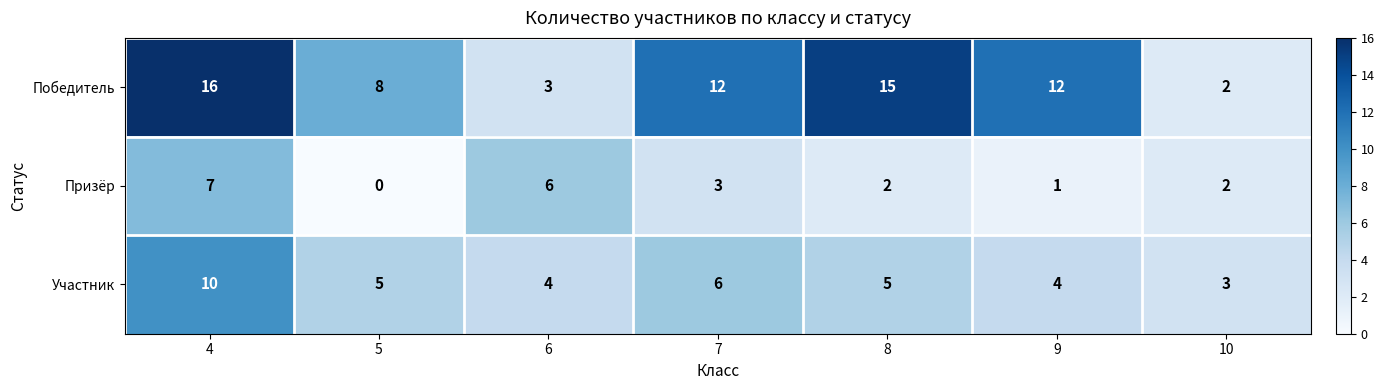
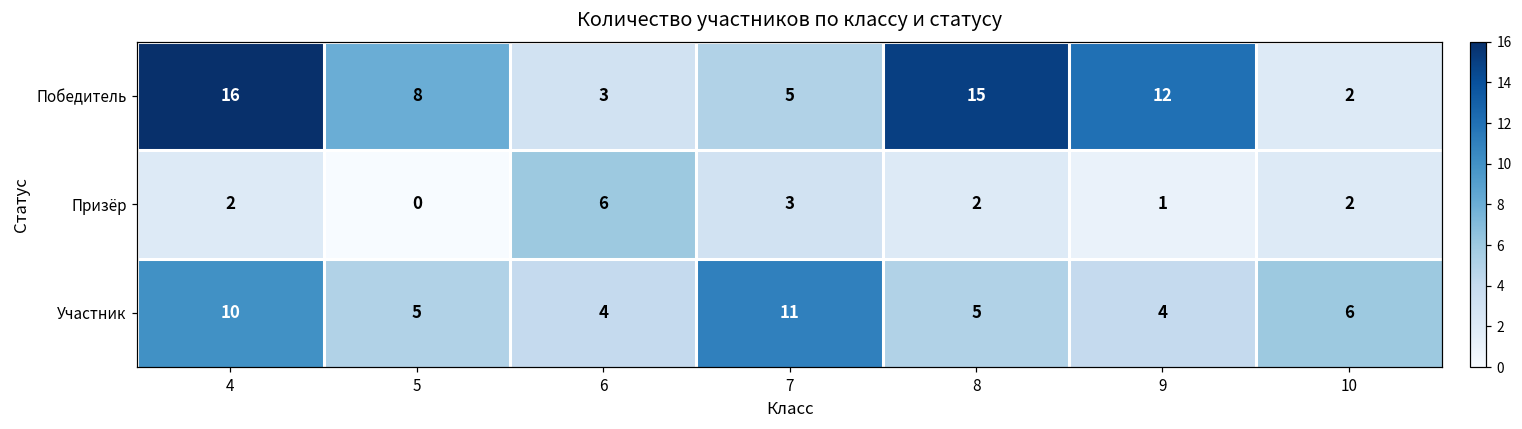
Победитель, 7: 12 -> 5
Призёр, 4: 7 -> 2
Участник, 7: 6 -> 11
Участник, 10: 3 -> 6
